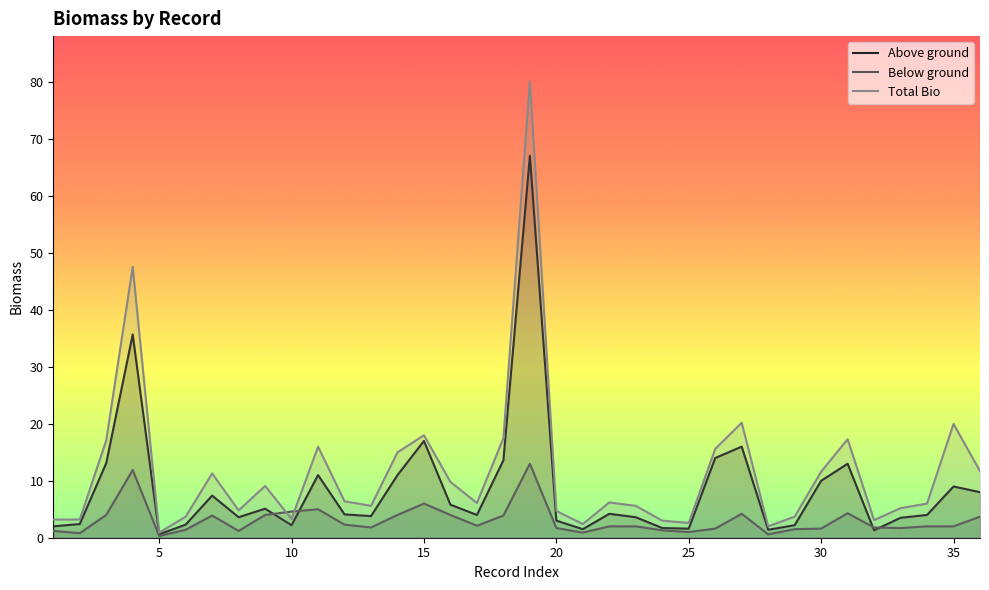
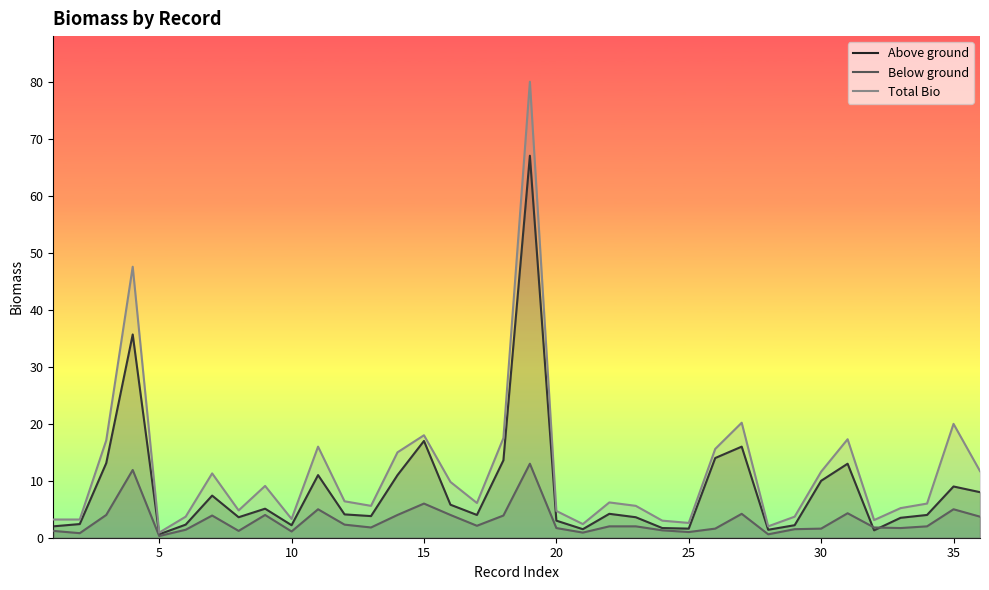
Below ground, 10: 5 -> 1
Below ground, 35: 2 -> 5
